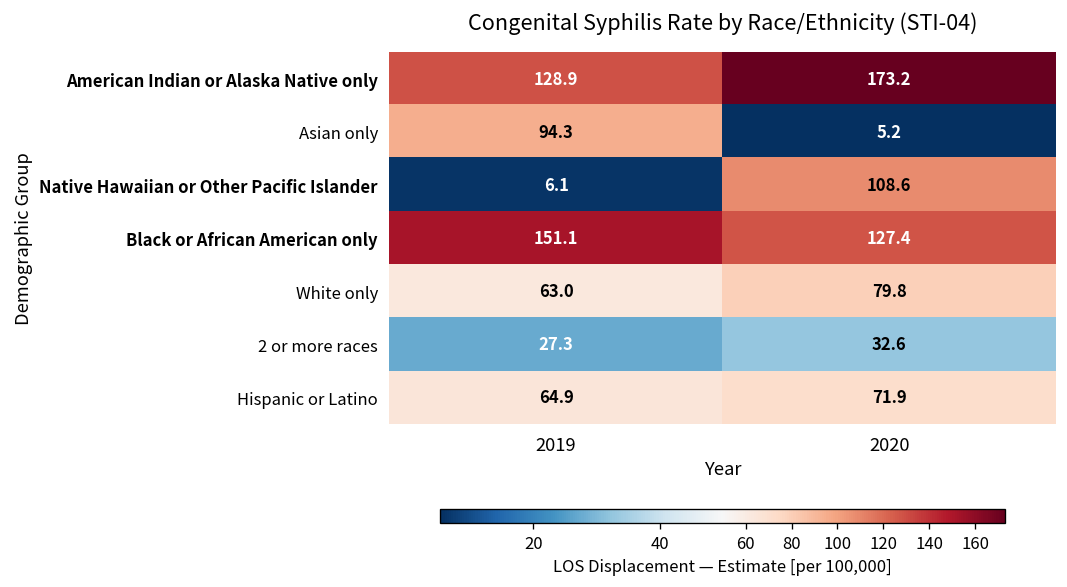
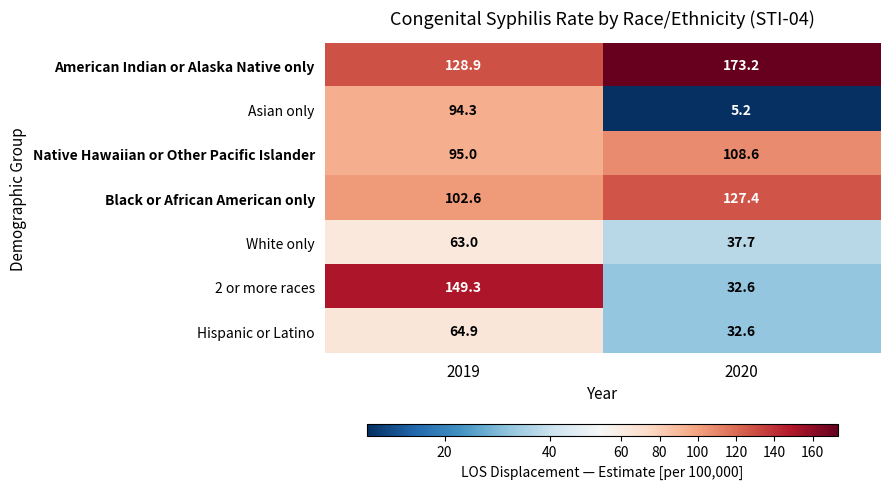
Native Hawaiian or Other Pacific Islander, 2019: 6.1 -> 95.0
Black or African American only, 2019: 151.1 -> 102.6
White only, 2020: 79.8 -> 37.7
2 or more races, 2019: 27.3 -> 149.3
Hispanic or Latino, 2020: 71.9 -> 32.6
